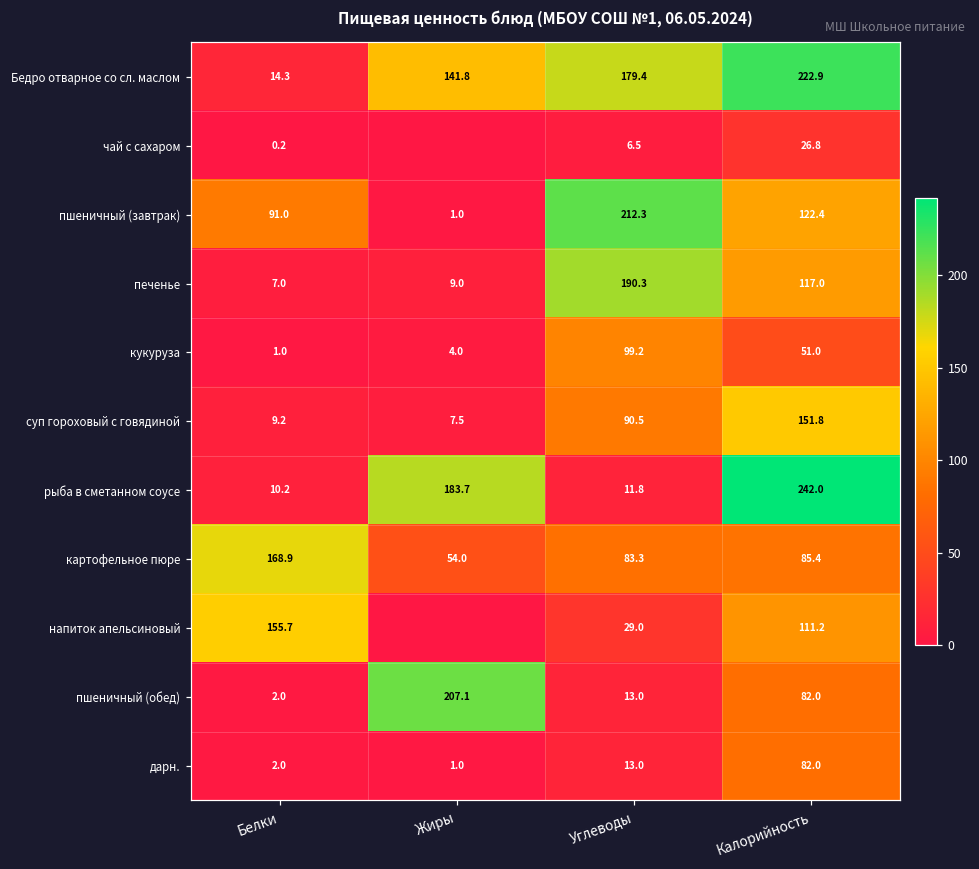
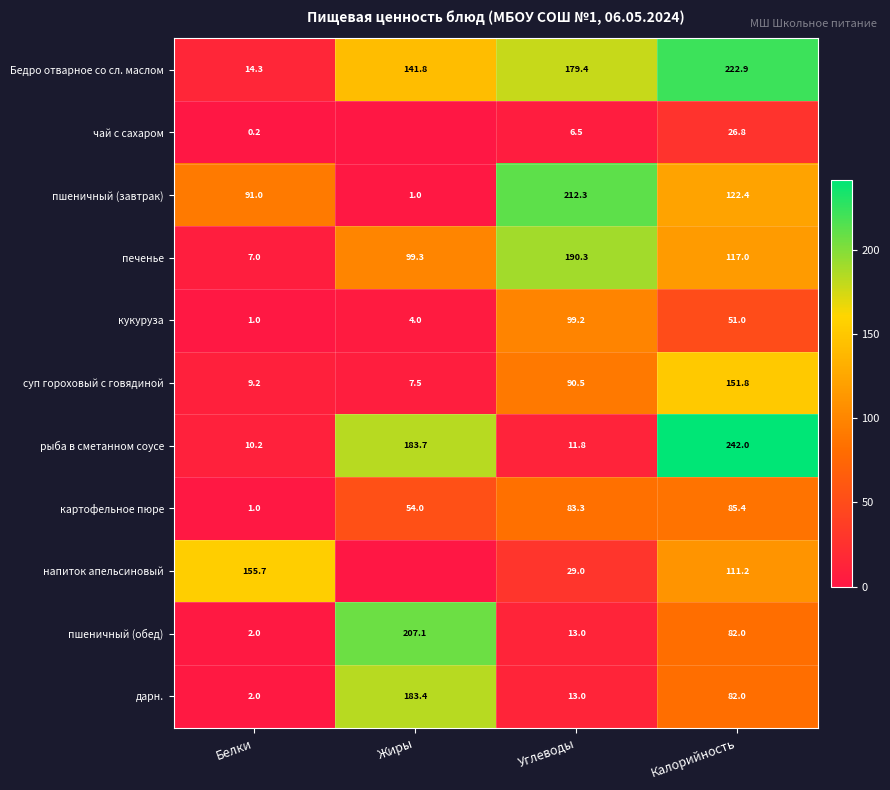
печенье, Жиры: 9.0 -> 99.3
картофельное пюре, Белки: 168.9 -> 1.0
дарн., Жиры: 1.0 -> 183.4
